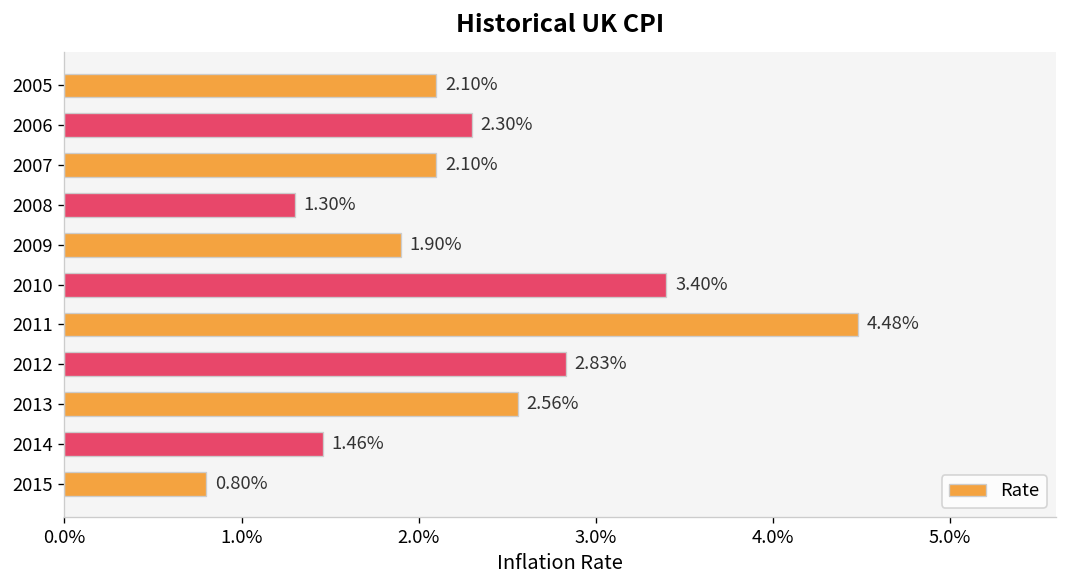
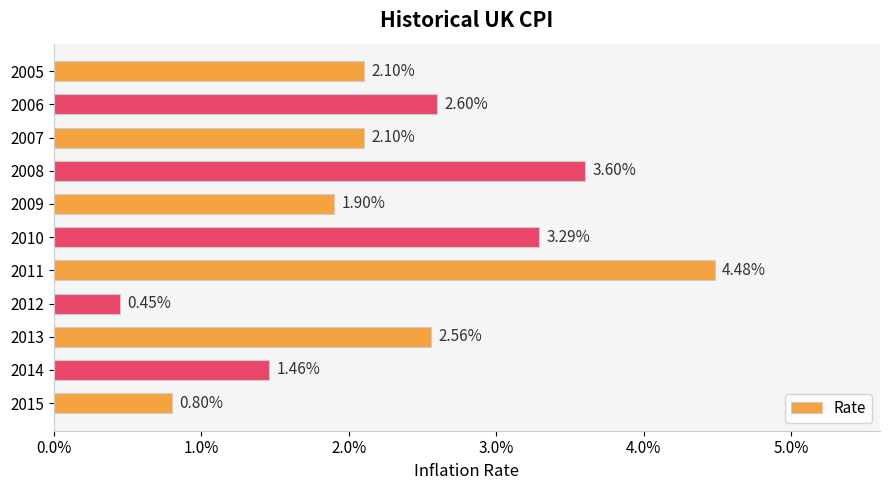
2006: 2.30% -> 2.60%
2008: 1.30% -> 3.60%
2010: 3.40% -> 3.29%
2012: 2.83% -> 0.45%
